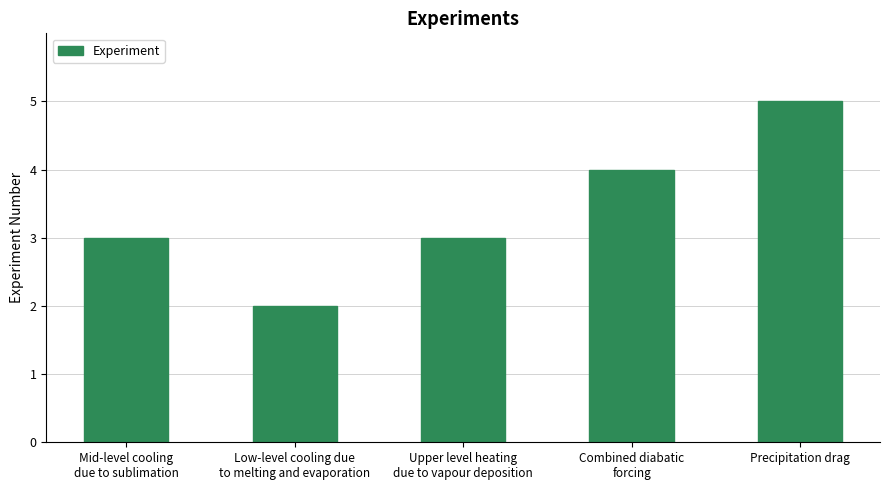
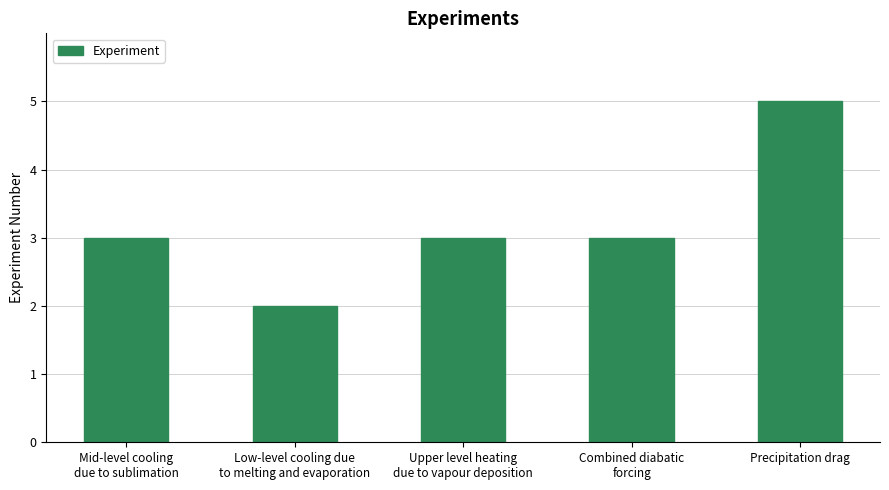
Combined diabatic forcing: 4 -> 3
